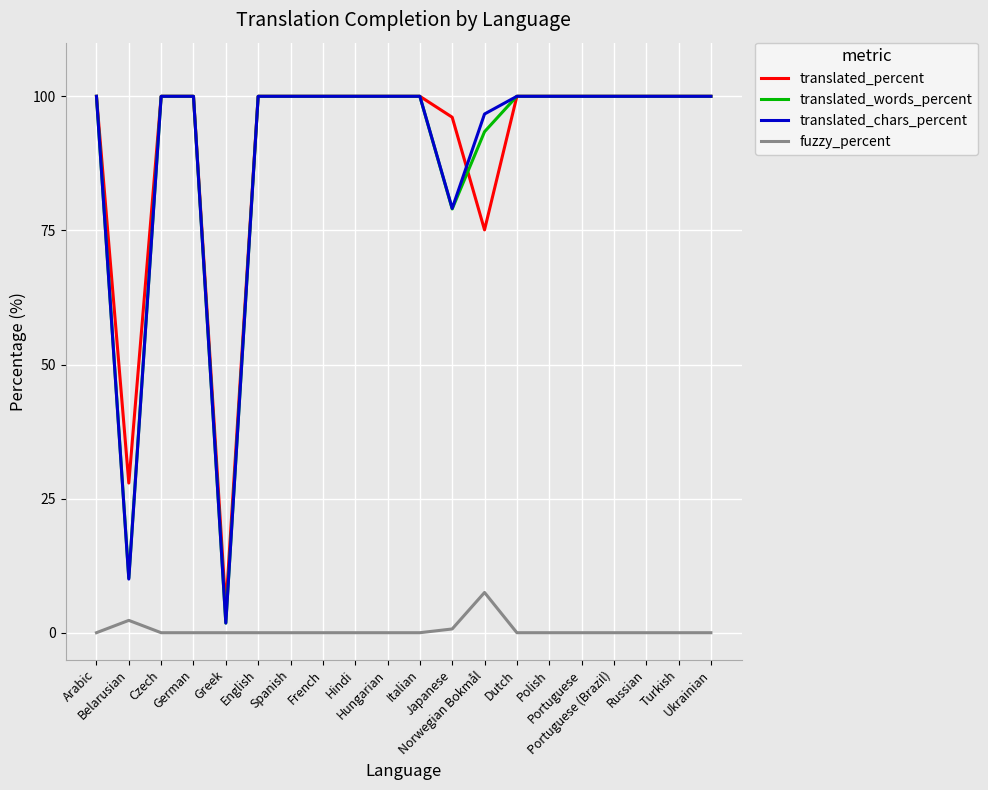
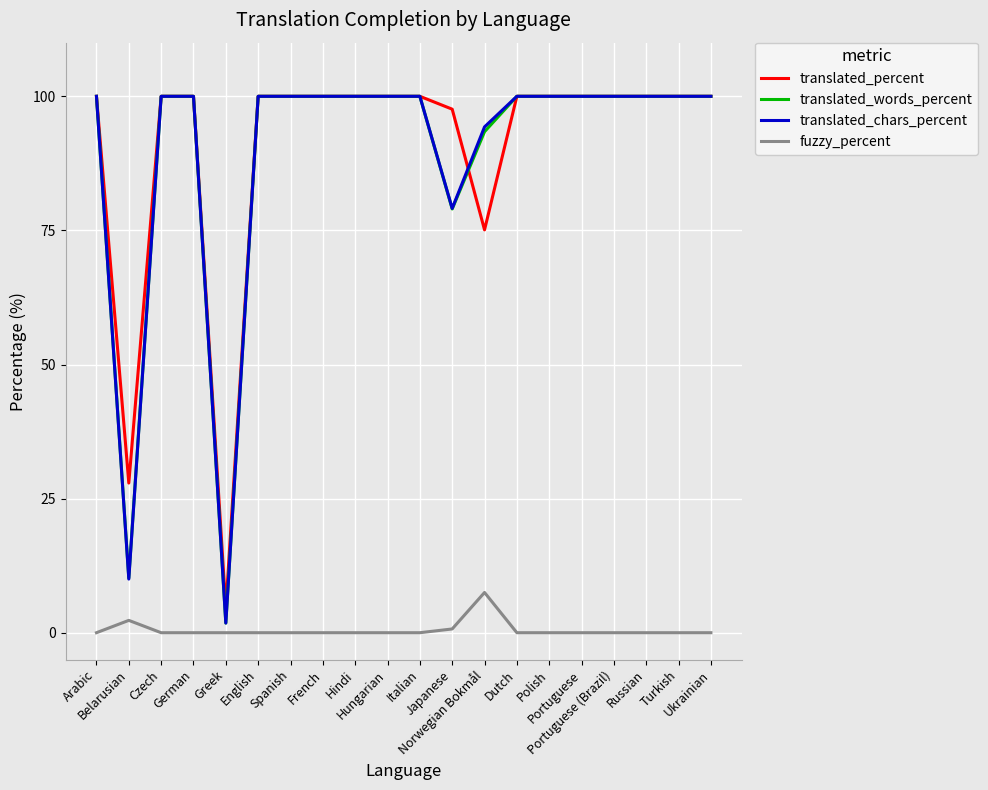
translated_percent, Japanese: 96 -> 98
translated_chars_percent, Norwegian Bokmål: 97 -> 94
